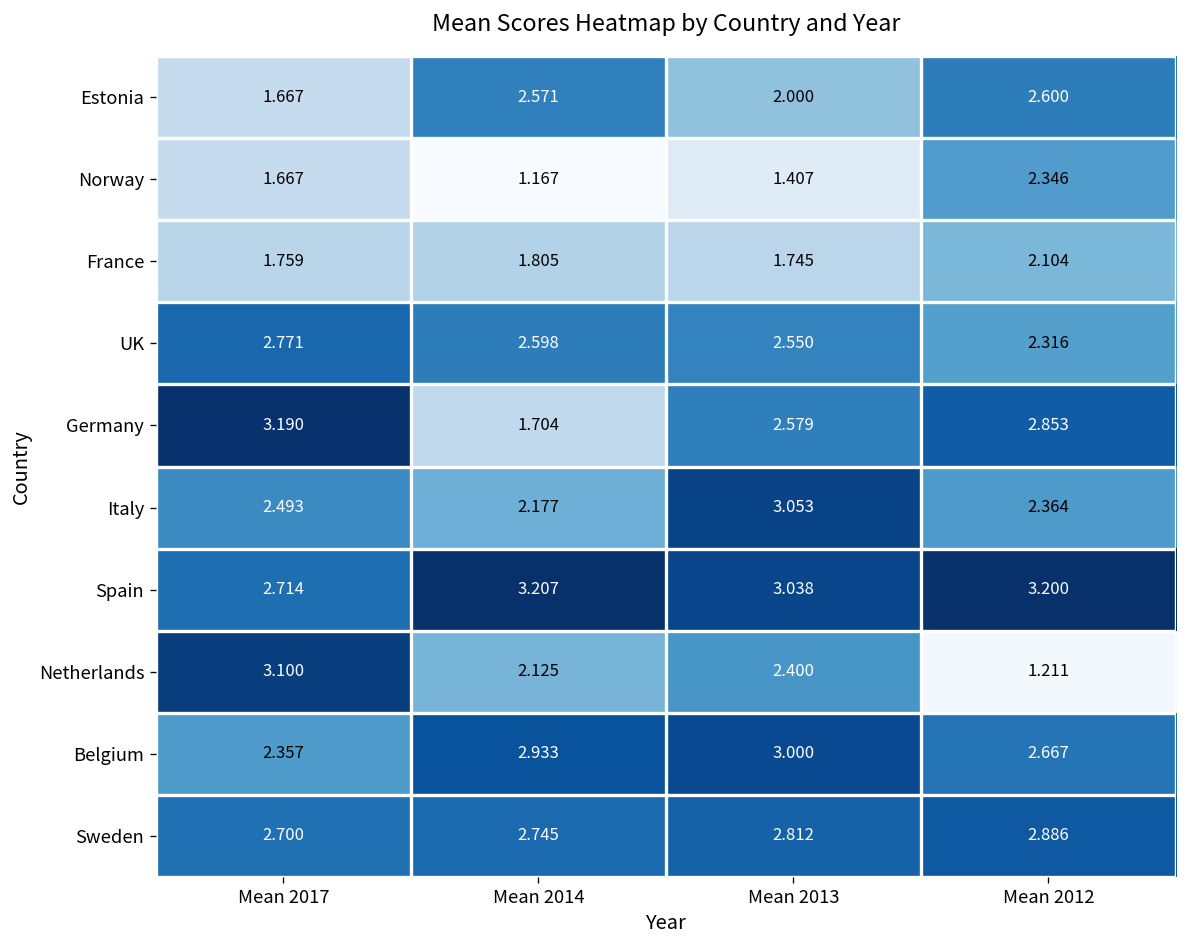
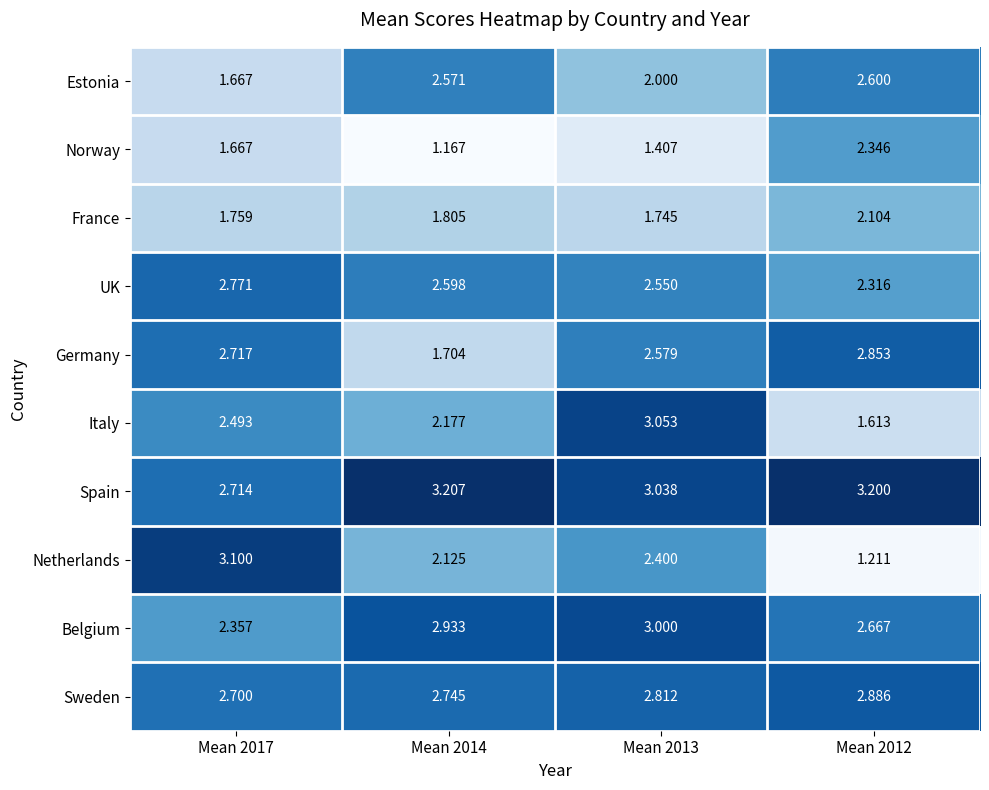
Germany, Mean 2017: 3.190 -> 2.717
Italy, Mean 2012: 2.364 -> 1.613
